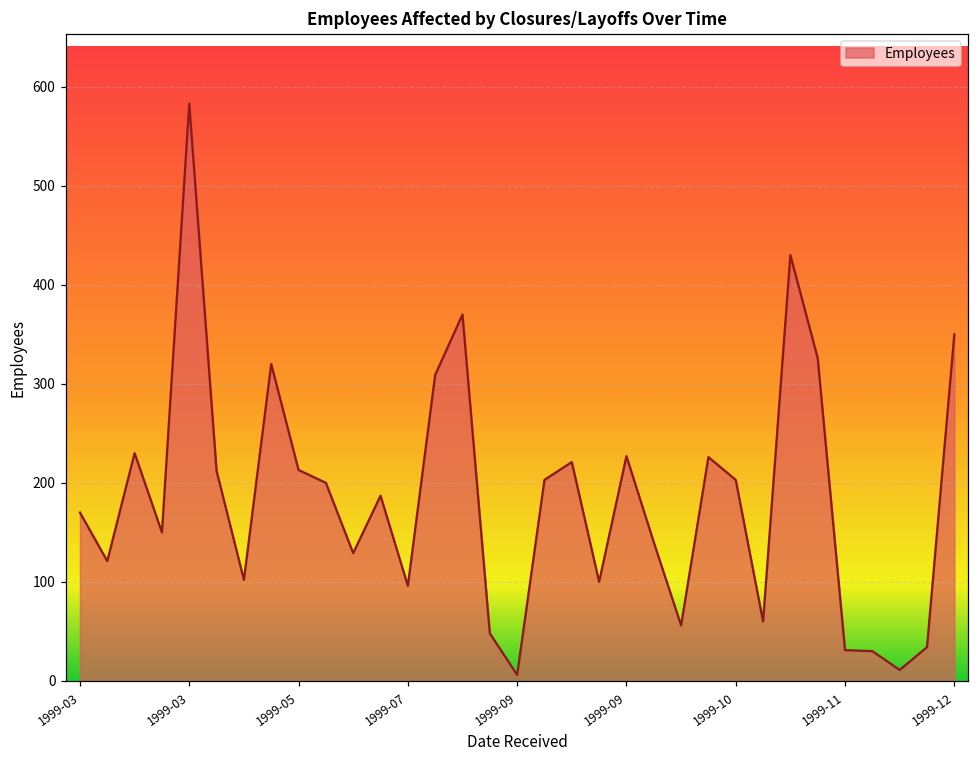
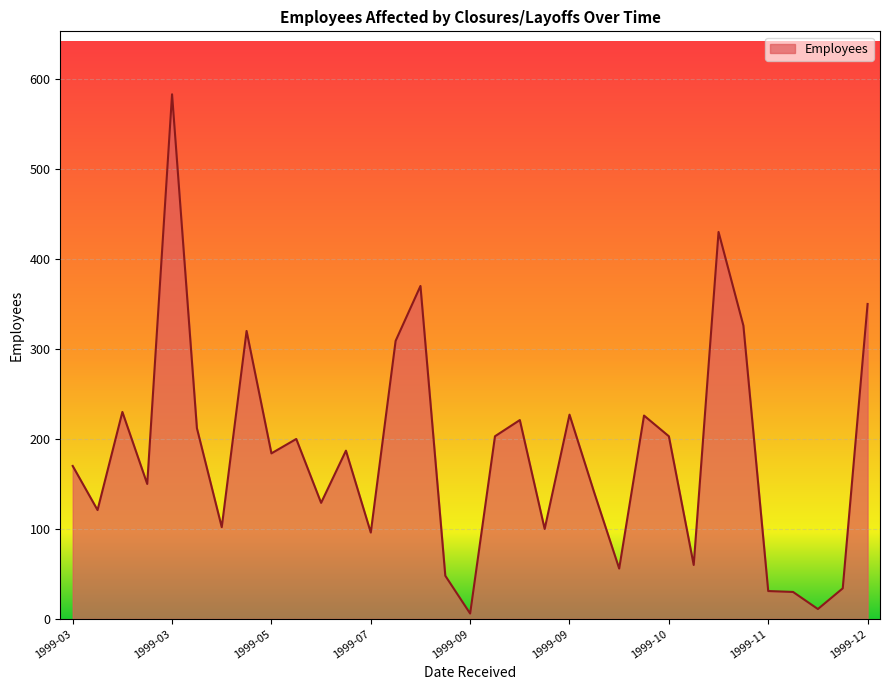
1999-05: 210 -> 180
